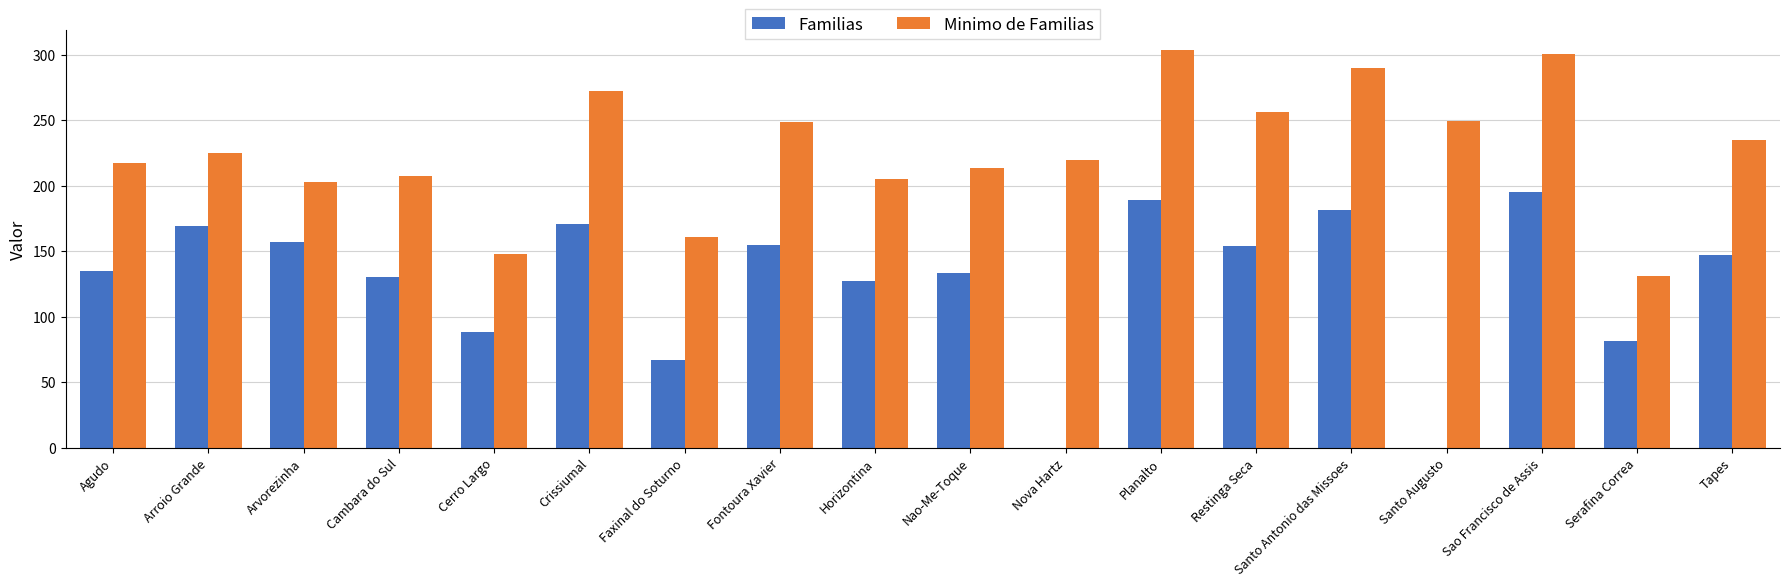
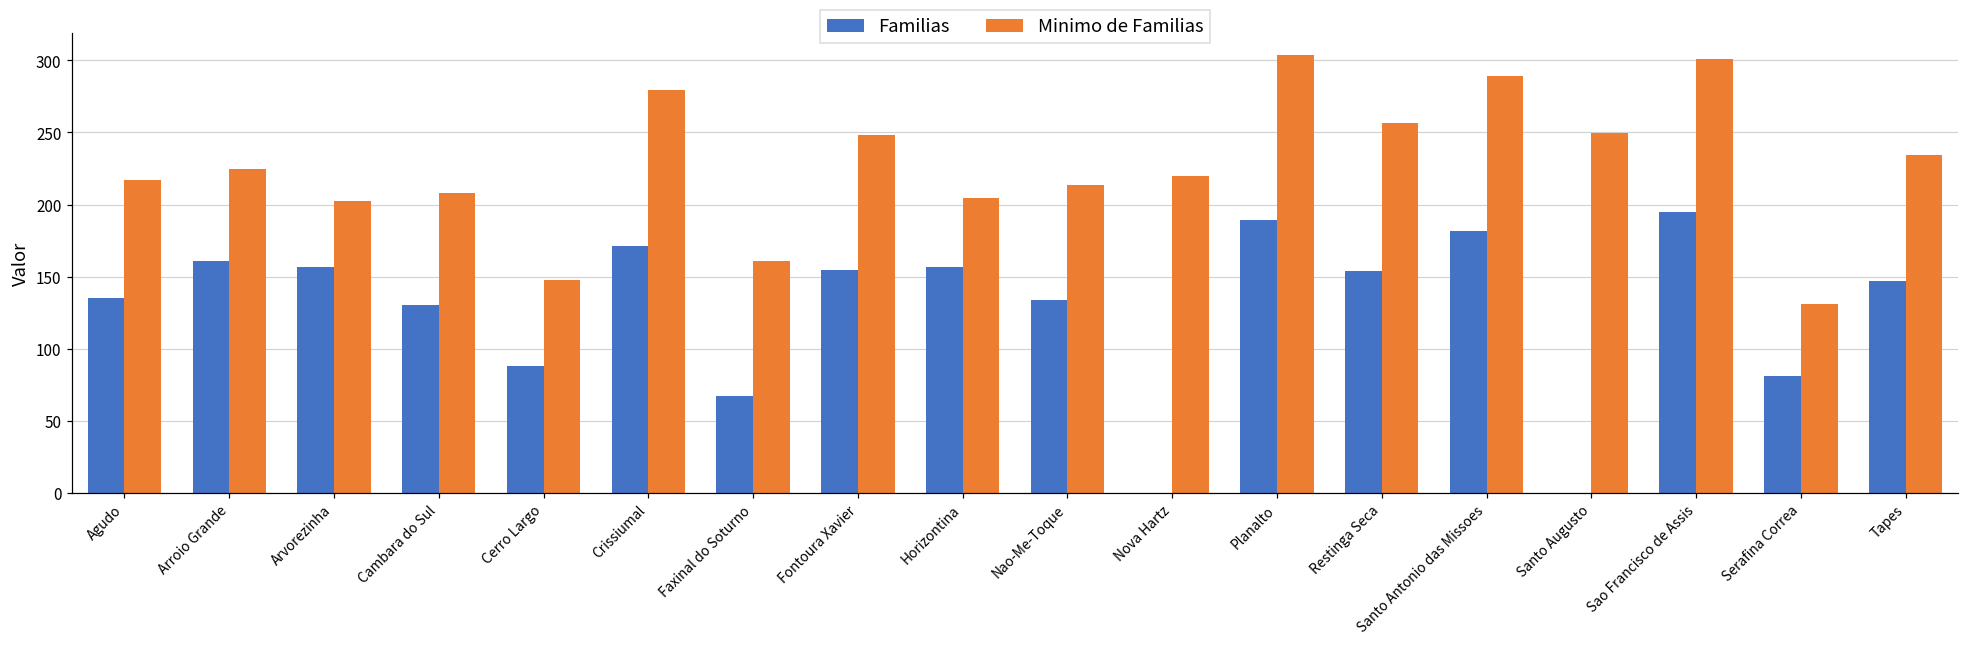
Familias, Arroio Grande: 169 -> 161
Minimo de Familias, Crissiumal: 272 -> 279
Familias, Horizontina: 128 -> 156
